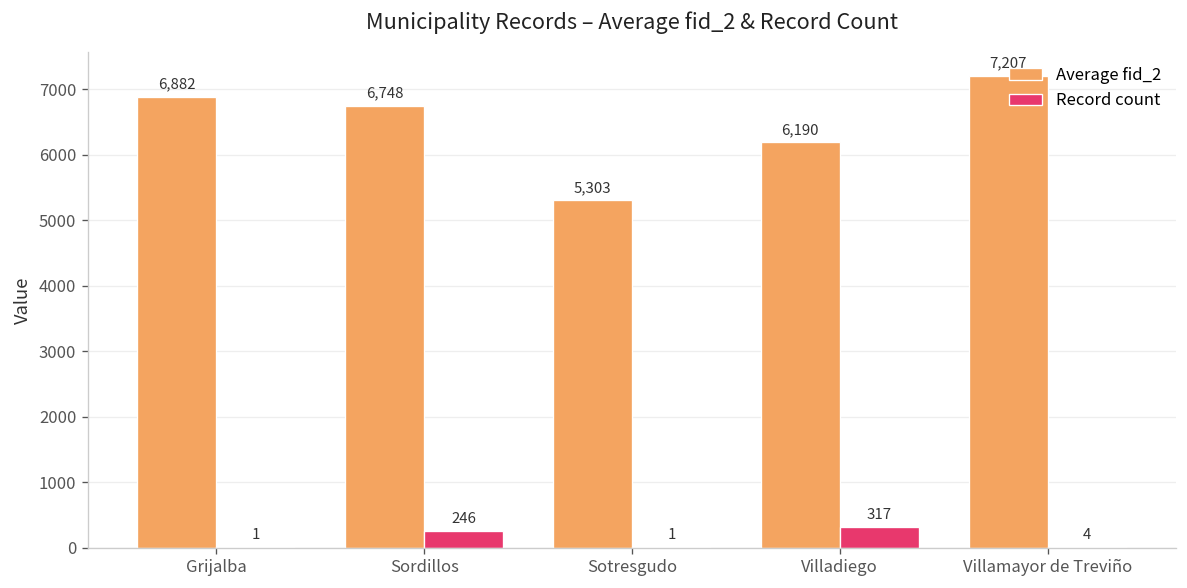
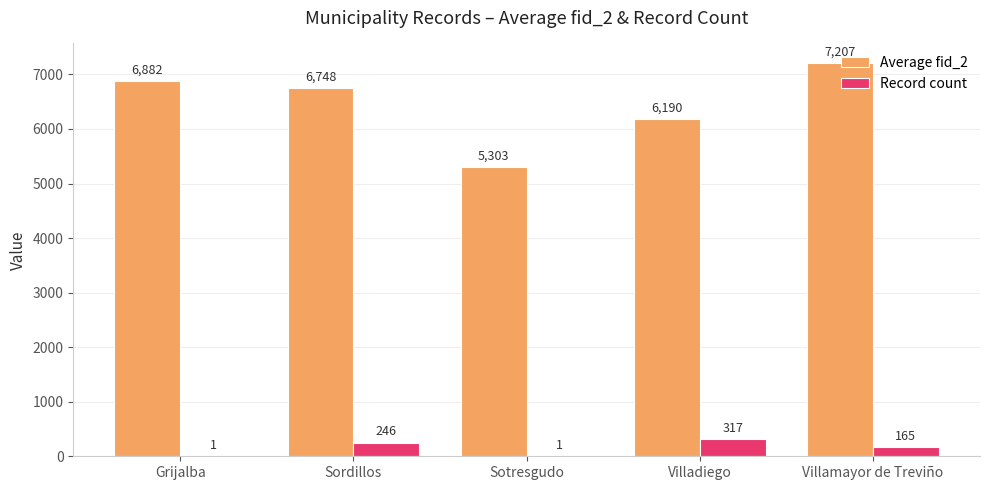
Record count, Villamayor de Treviño: 4 -> 165
